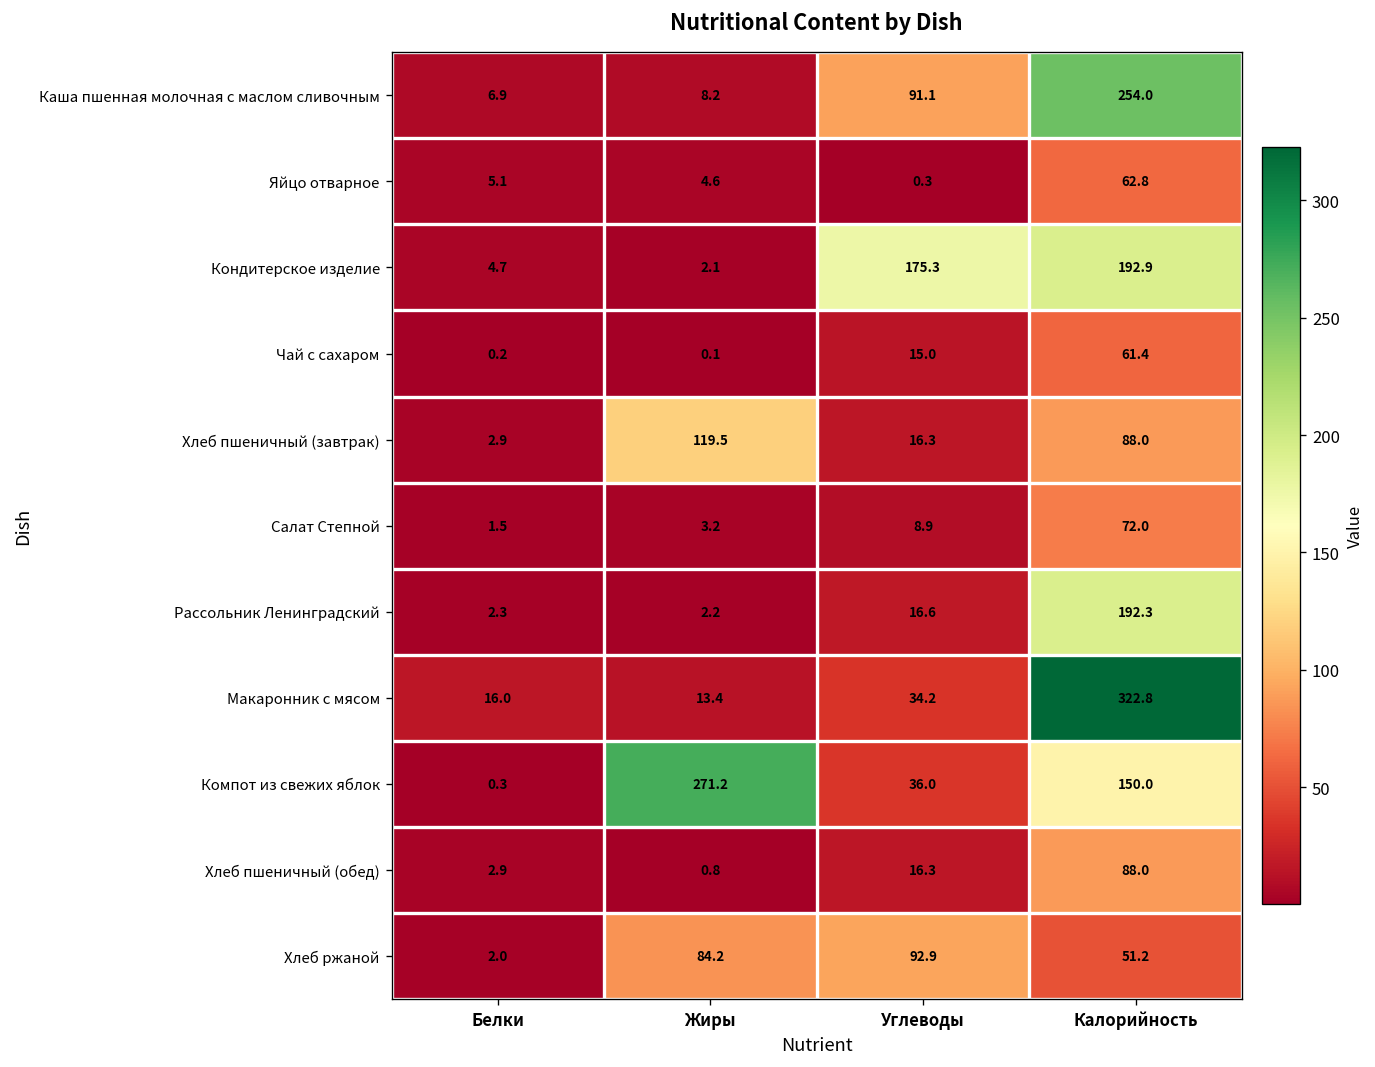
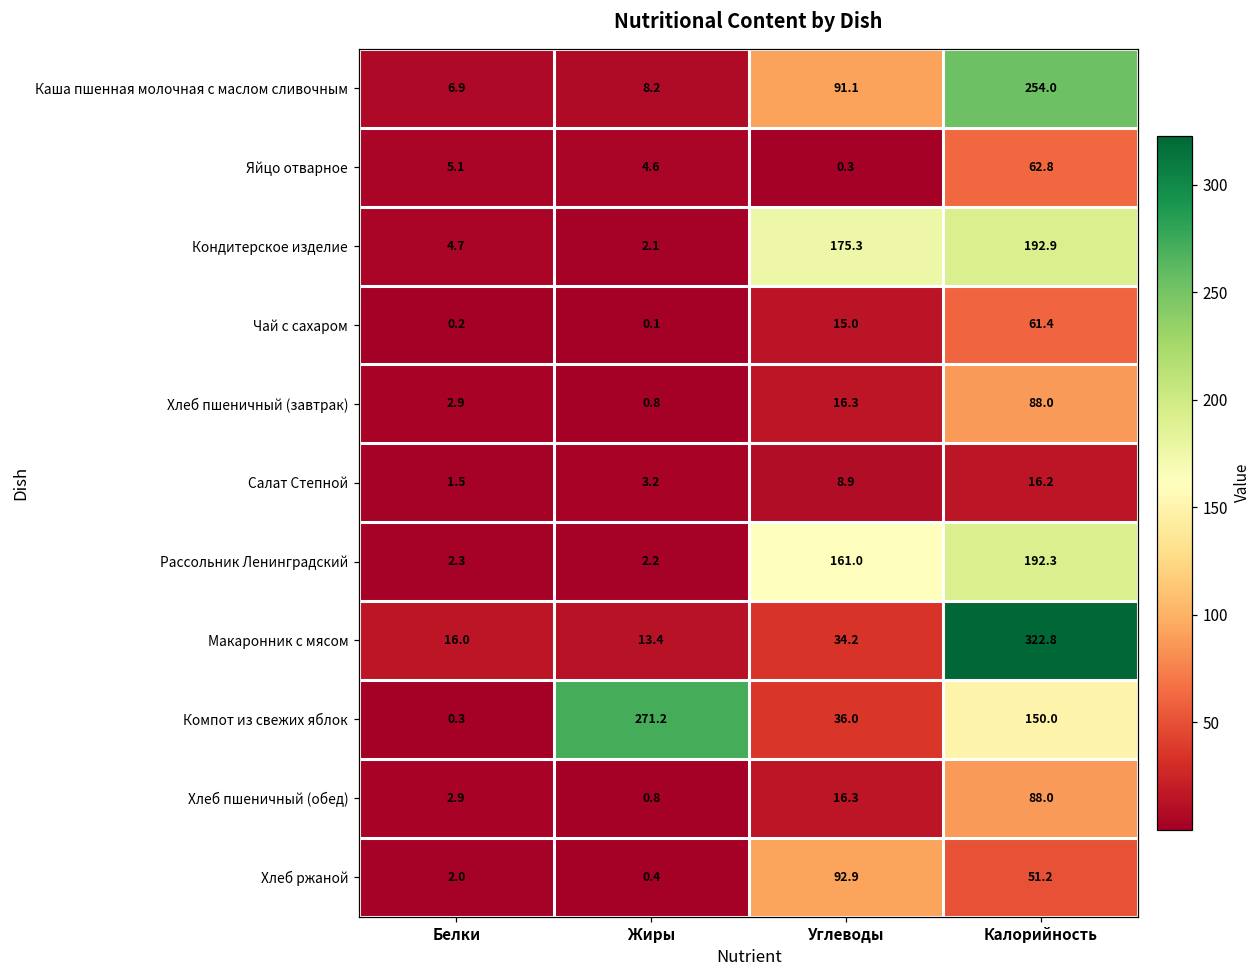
Хлеб пшеничный (завтрак), Жиры: 119.5 -> 0.8
Салат Степной, Калорийность: 72.0 -> 16.2
Рассольник Ленинградский, Углеводы: 16.6 -> 161.0
Хлеб ржаной, Жиры: 84.2 -> 0.4
